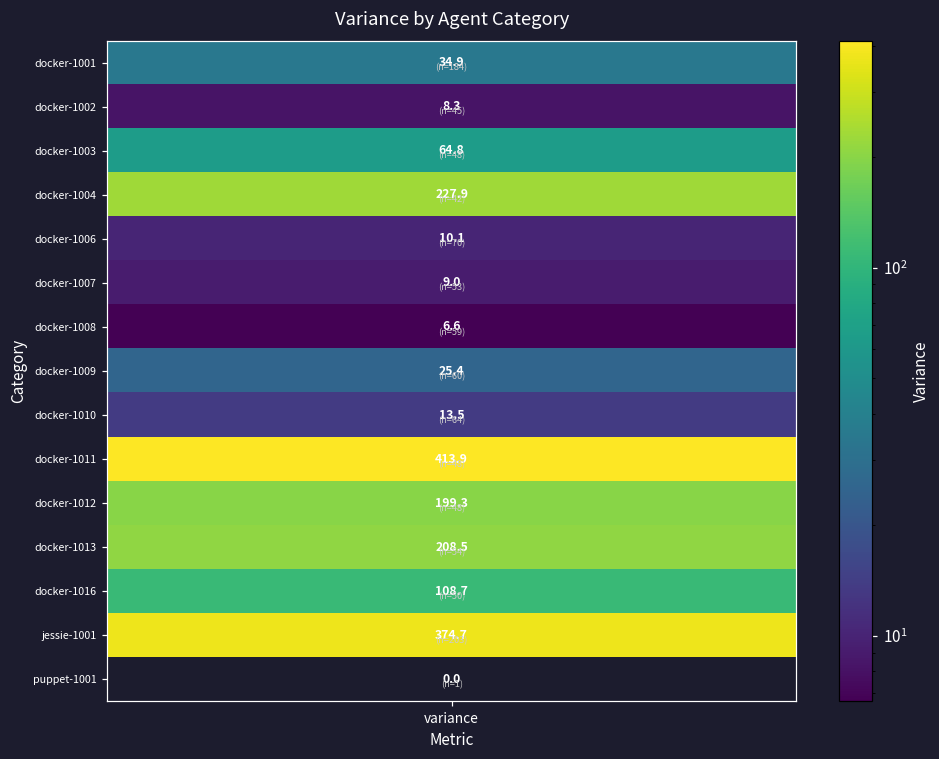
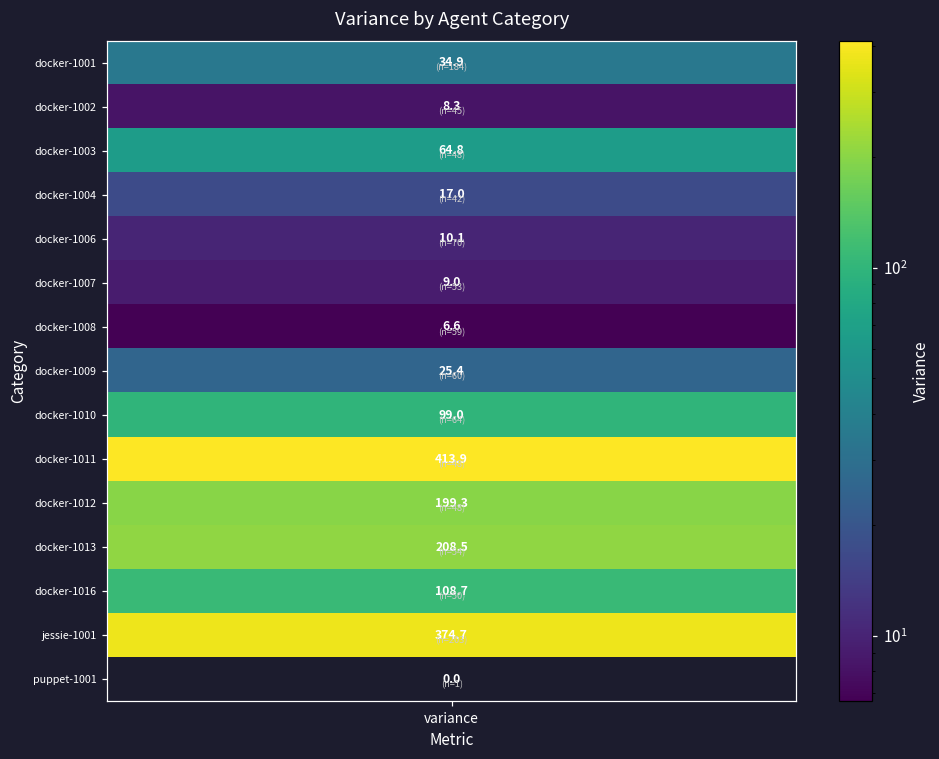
docker-1004, variance: 227.9 -> 17.0
docker-1010, variance: 13.5 -> 99.0
